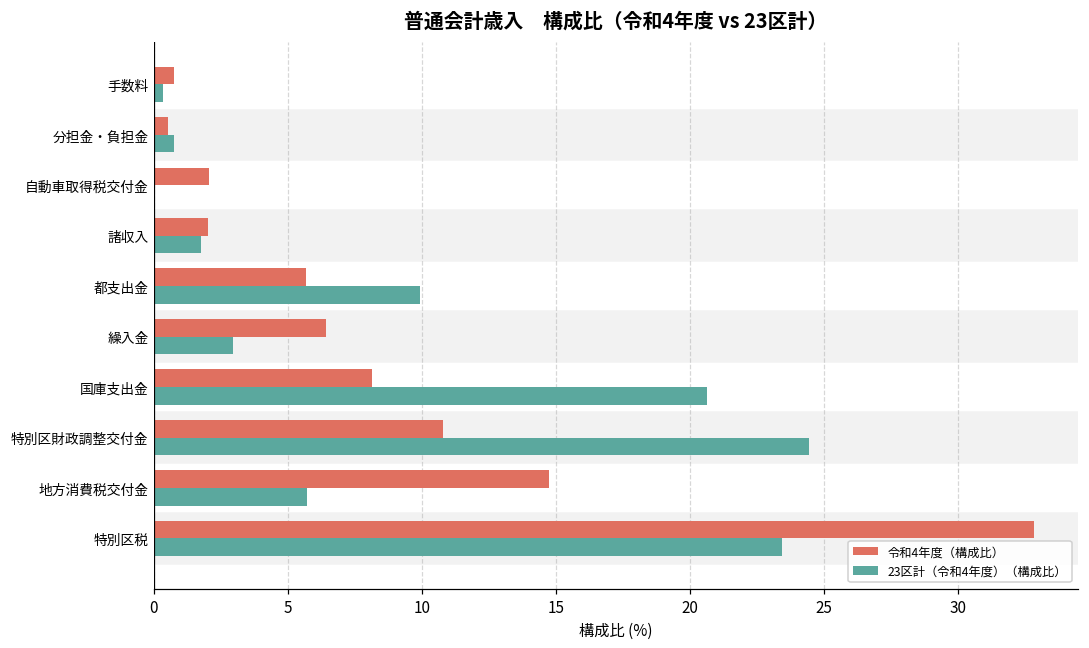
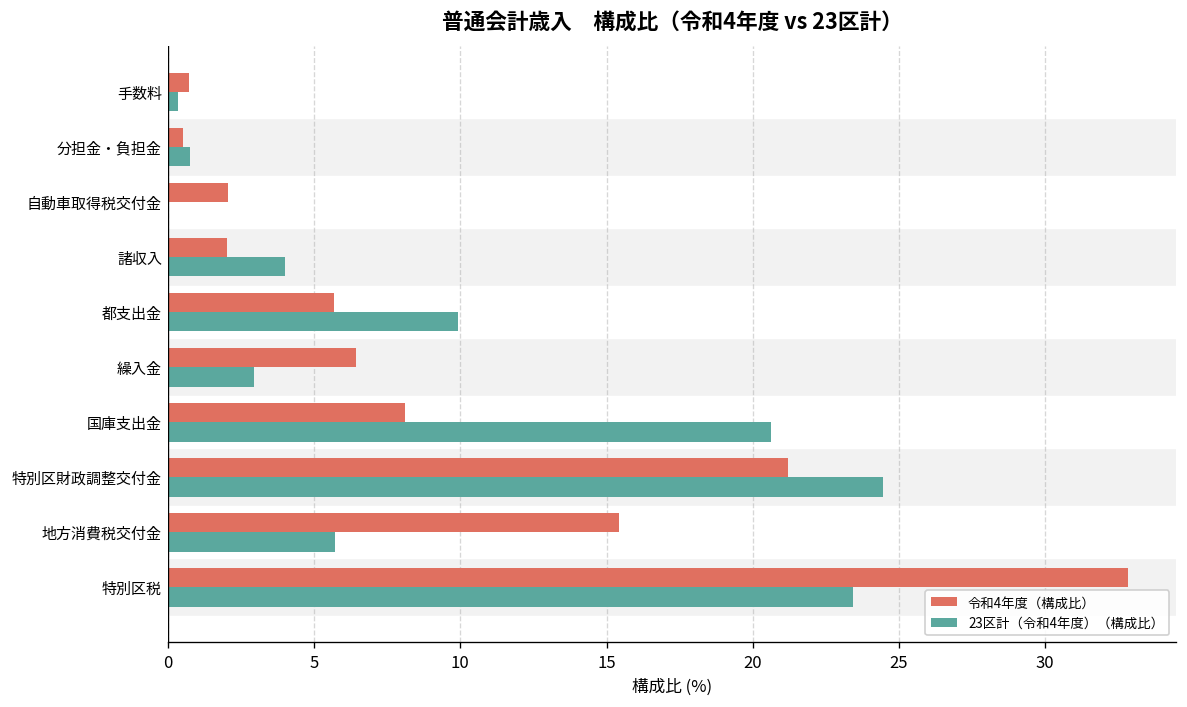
23区計（令和4年度）（構成比）, 諸収入: 1.8 -> 4.0
令和4年度（構成比）, 特別区財政調整交付金: 10.8 -> 21.2
令和4年度（構成比）, 地方消費税交付金: 14.7 -> 15.4
